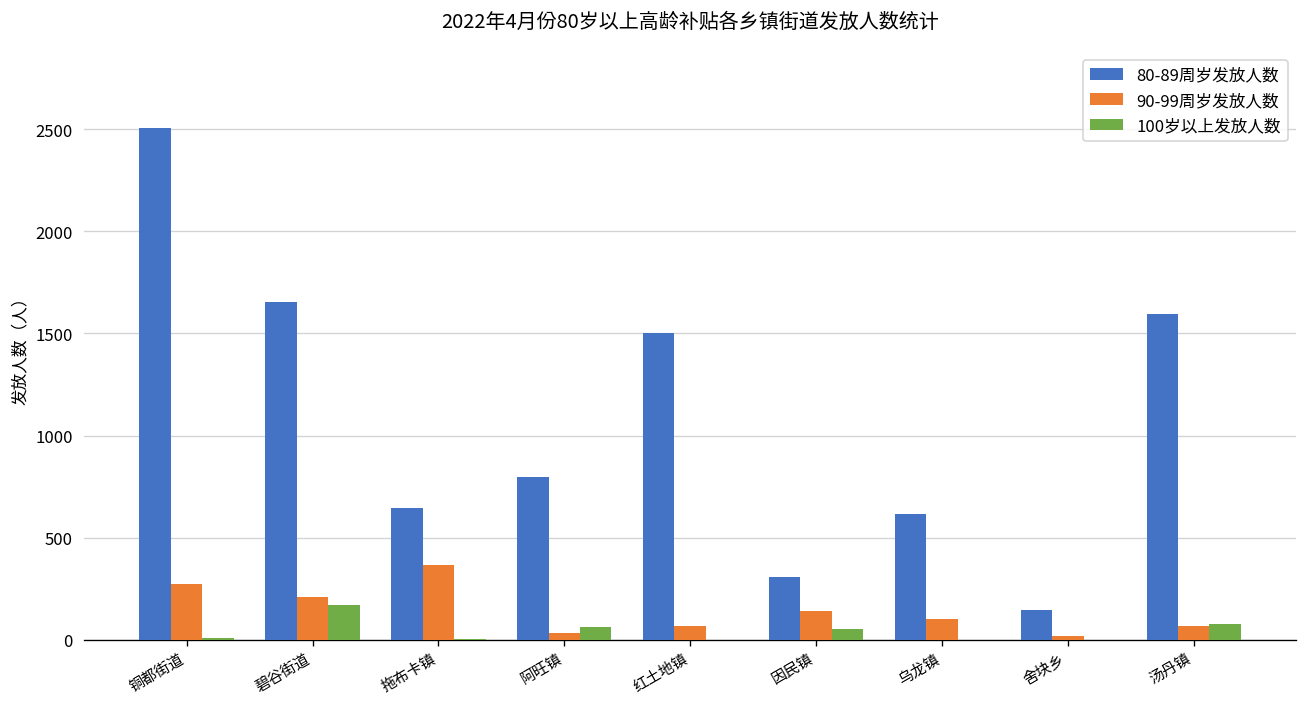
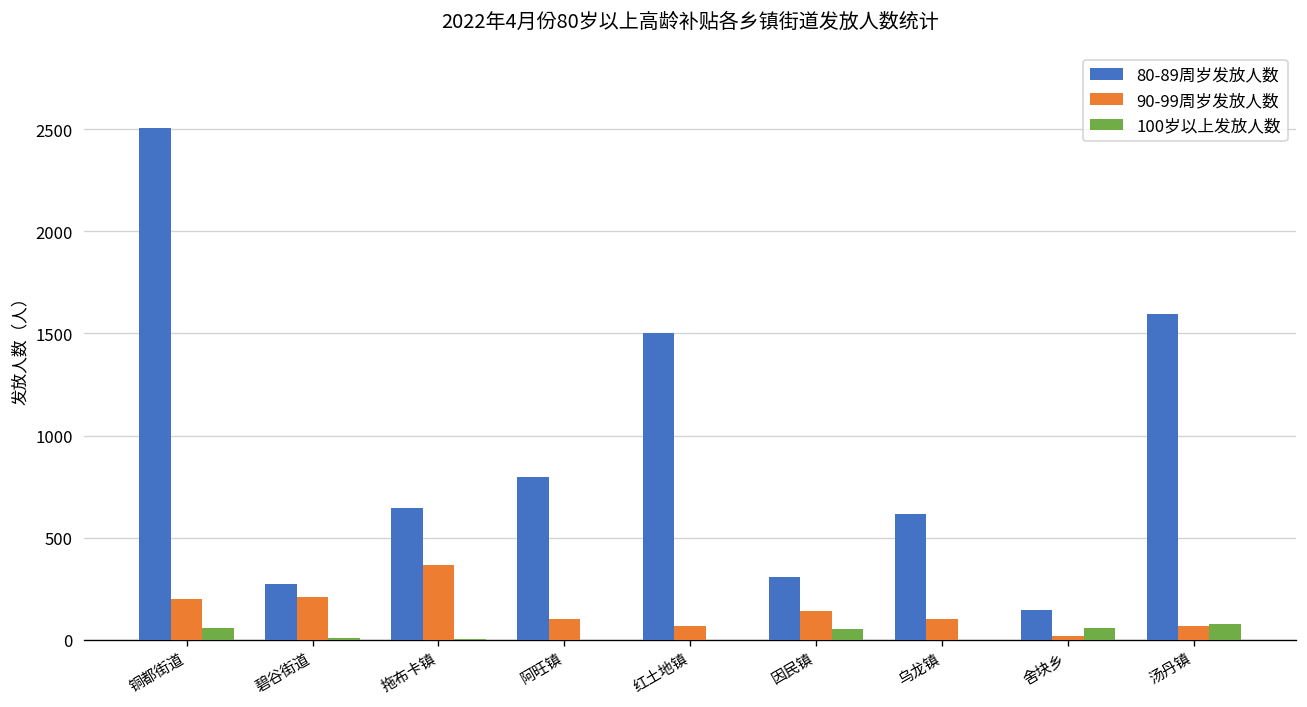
90-99周岁发放人数, 铜都街道: 280 -> 200
100岁以上发放人数, 铜都街道: 10 -> 60
80-89周岁发放人数, 碧谷街道: 1650 -> 270
100岁以上发放人数, 碧谷街道: 170 -> 10
90-99周岁发放人数, 阿旺镇: 30 -> 100
100岁以上发放人数, 阿旺镇: 60 -> 0
100岁以上发放人数, 舍块乡: 0 -> 60
